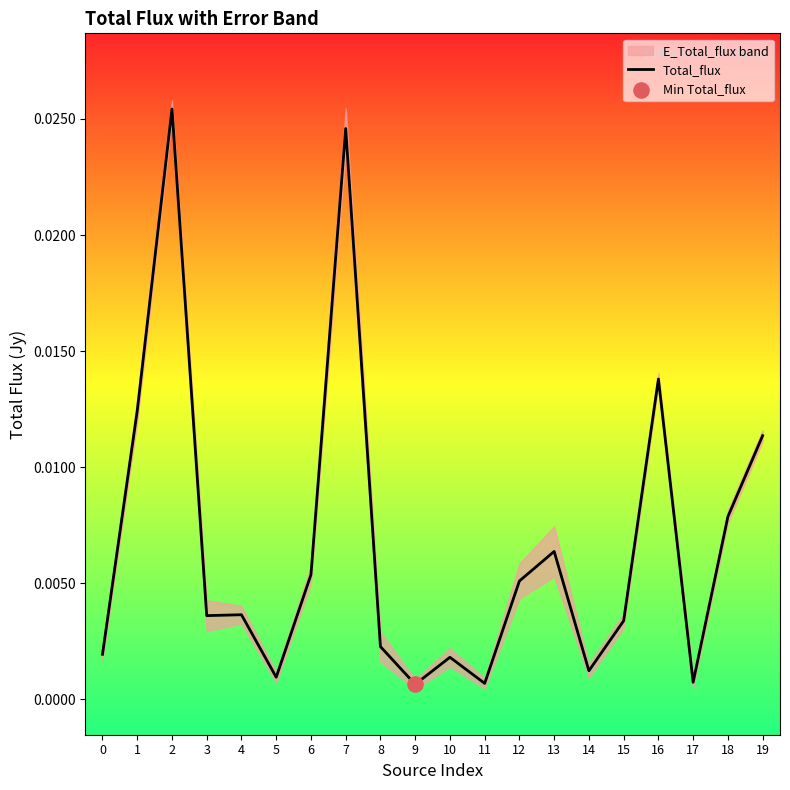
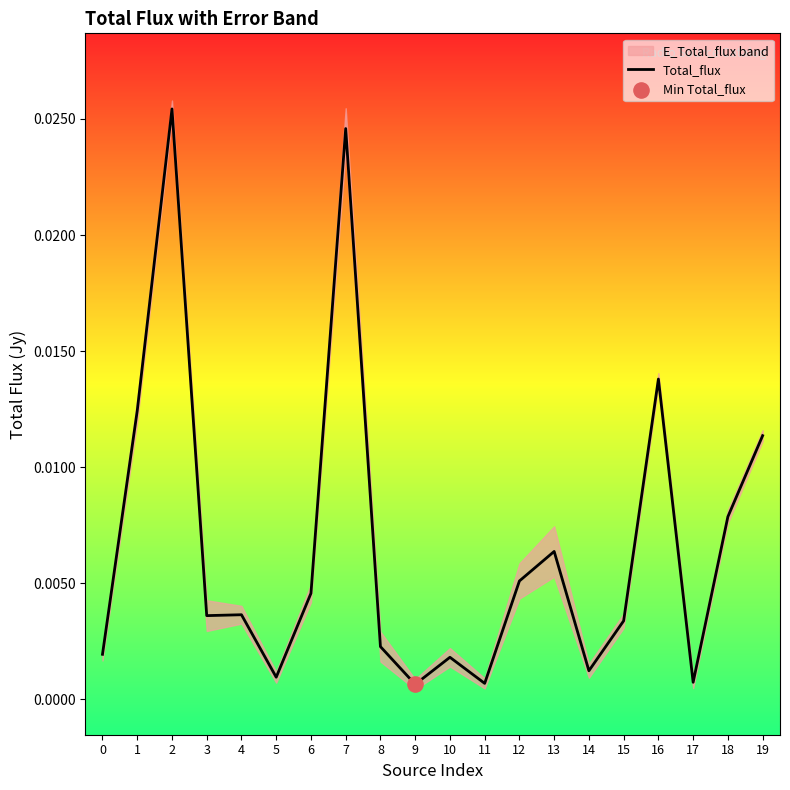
Total_flux, 6: 0.0054 -> 0.0046
